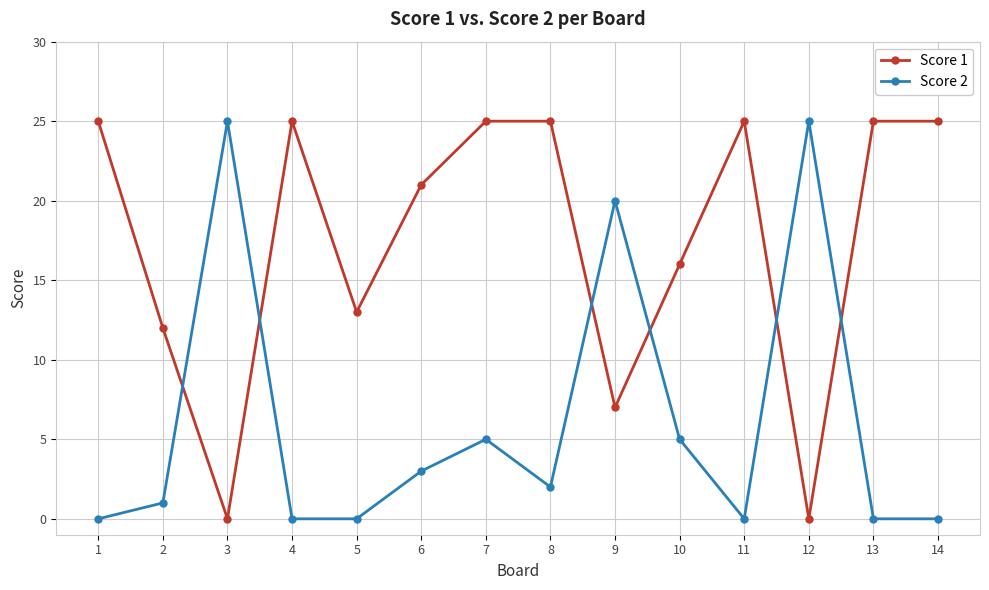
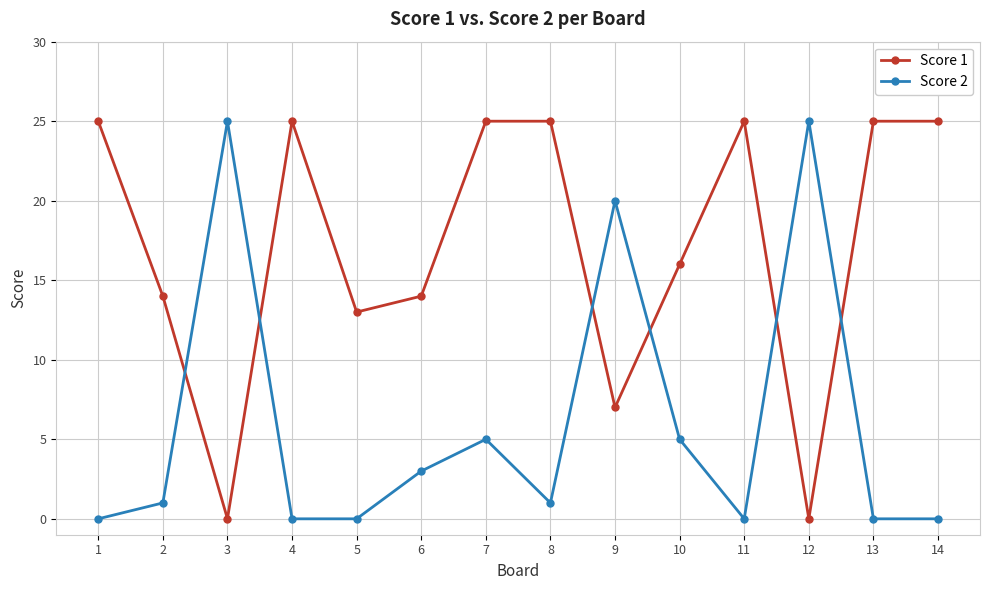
Score 1, 2: 12 -> 14
Score 1, 6: 21 -> 14
Score 2, 8: 2 -> 1
